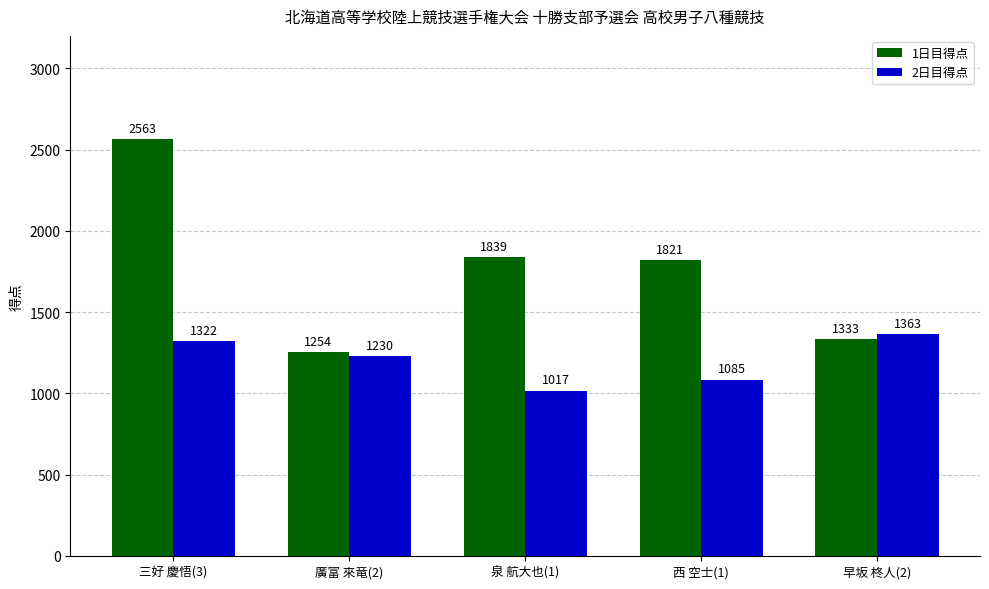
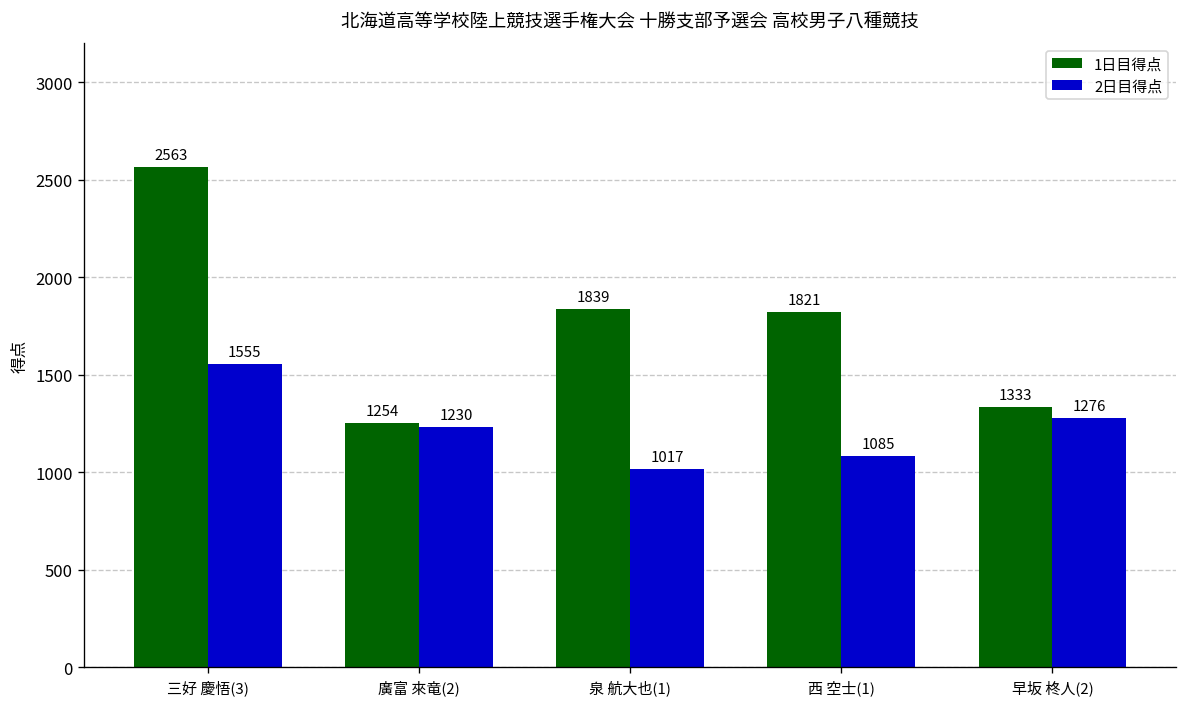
2日目得点, 三好 慶悟(3): 1322 -> 1555
2日目得点, 早坂 柊人(2): 1363 -> 1276
